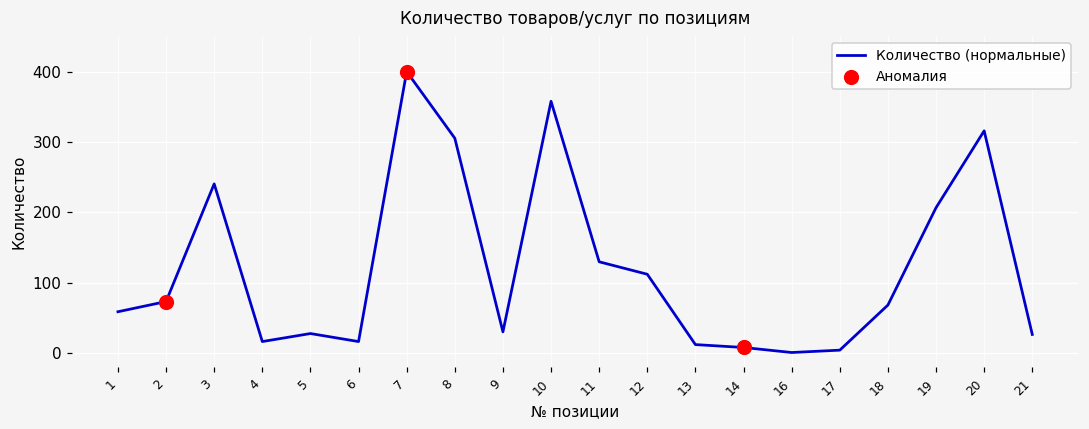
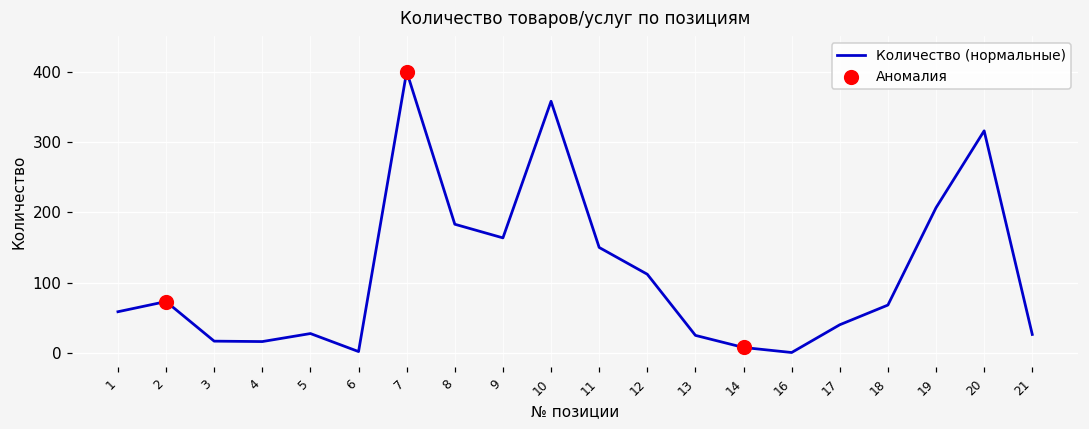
Количество (нормальные), 3: 240 -> 20
Количество (нормальные), 6: 20 -> 0
Количество (нормальные), 8: 310 -> 180
Количество (нормальные), 9: 30 -> 160
Количество (нормальные), 11: 130 -> 150
Количество (нормальные), 13: 10 -> 30
Количество (нормальные), 17: 0 -> 40
